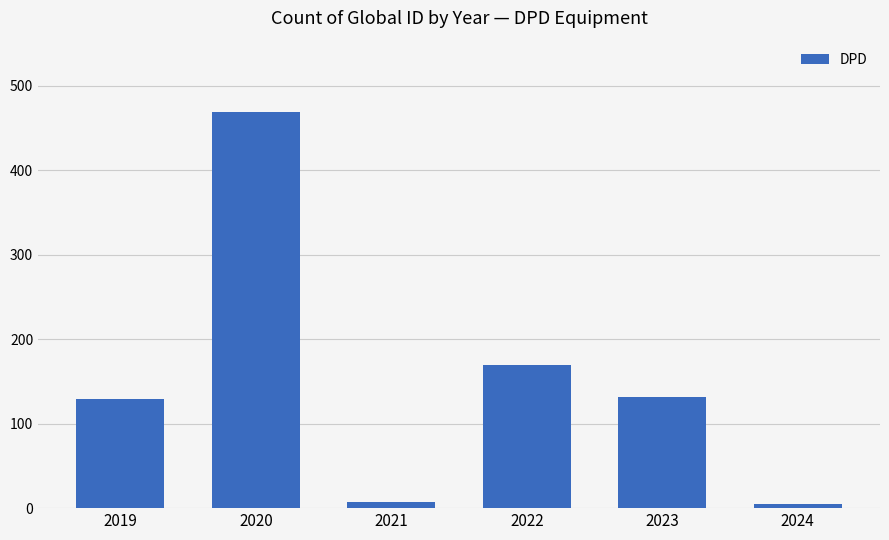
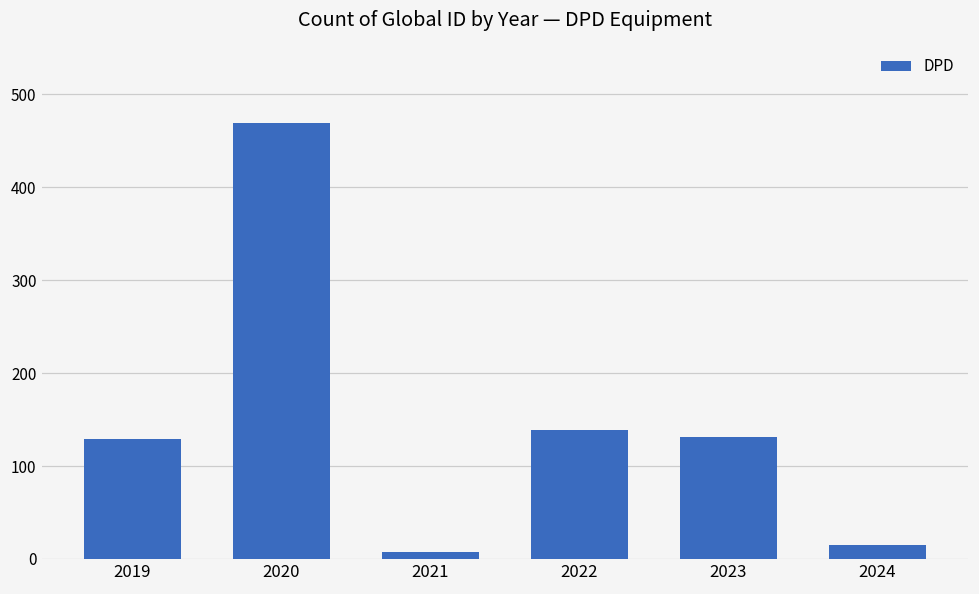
2022: 170 -> 140
2024: 10 -> 20
